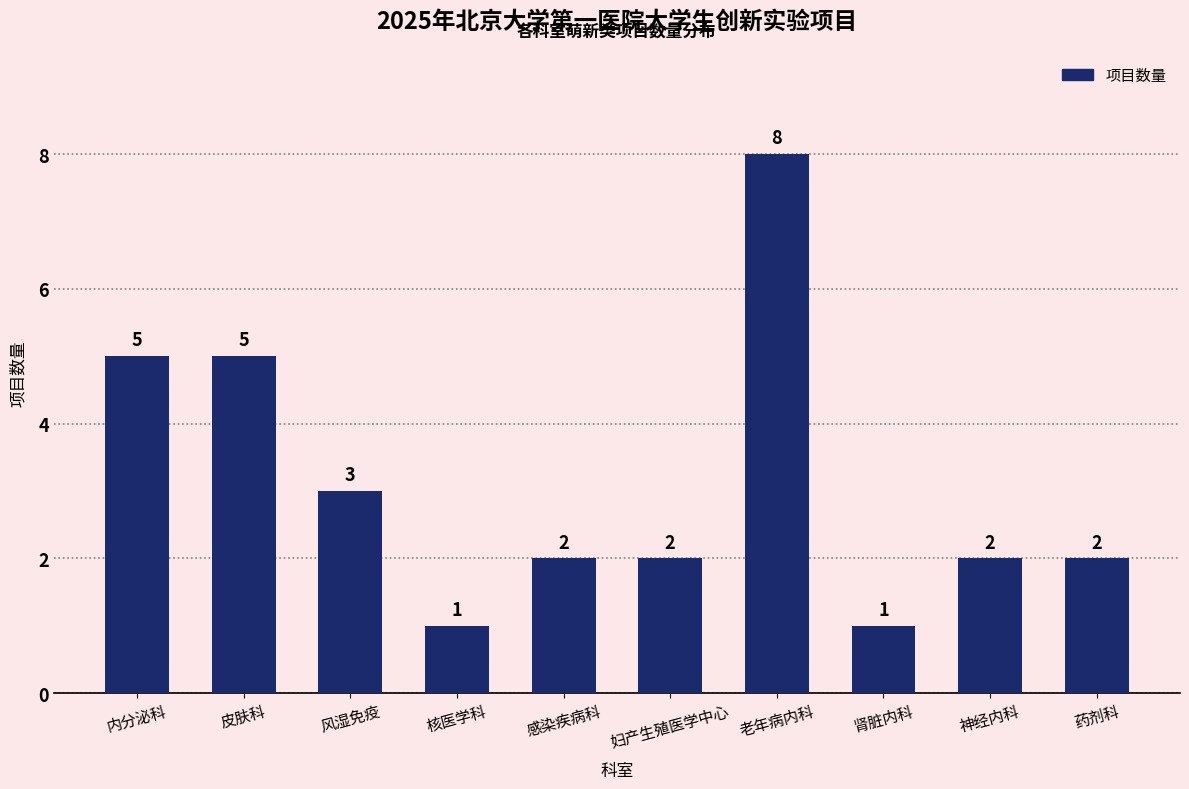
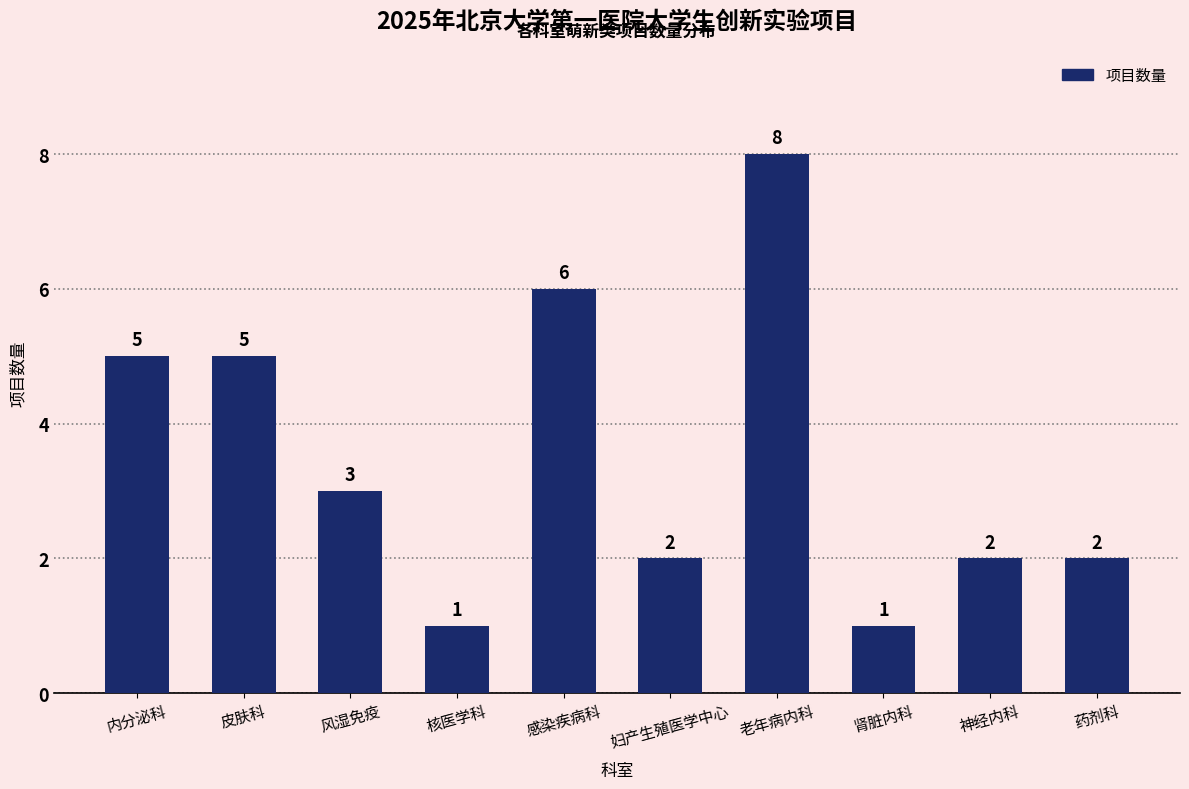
感染疾病科: 2 -> 6
